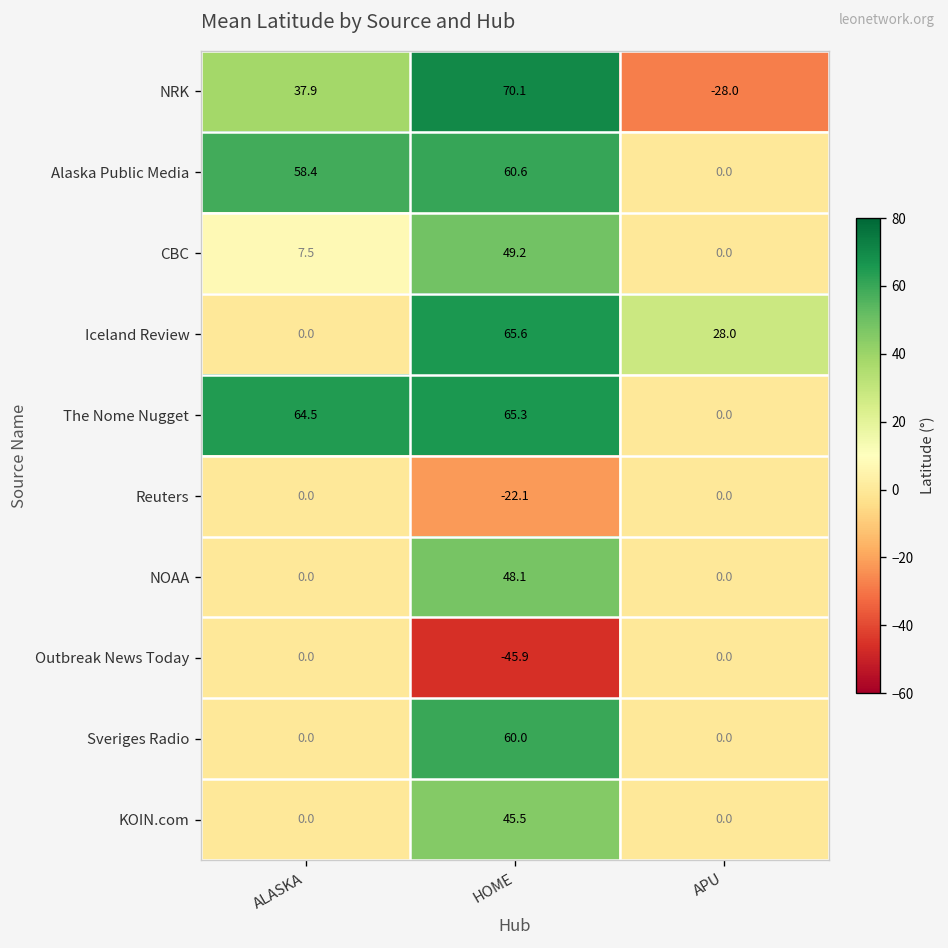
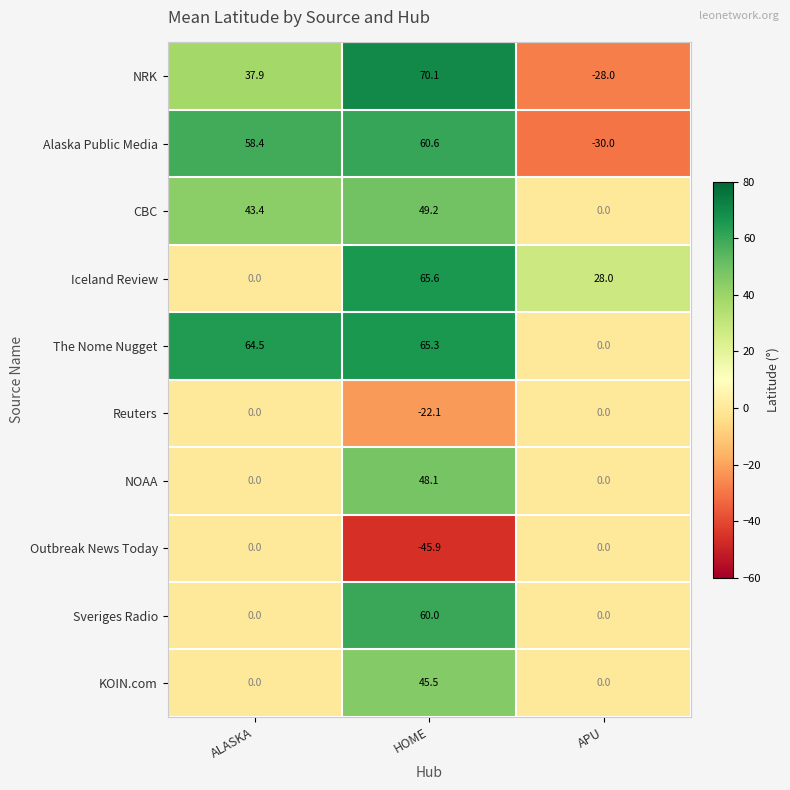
Alaska Public Media, APU: 0.0 -> -30.0
CBC, ALASKA: 7.5 -> 43.4
